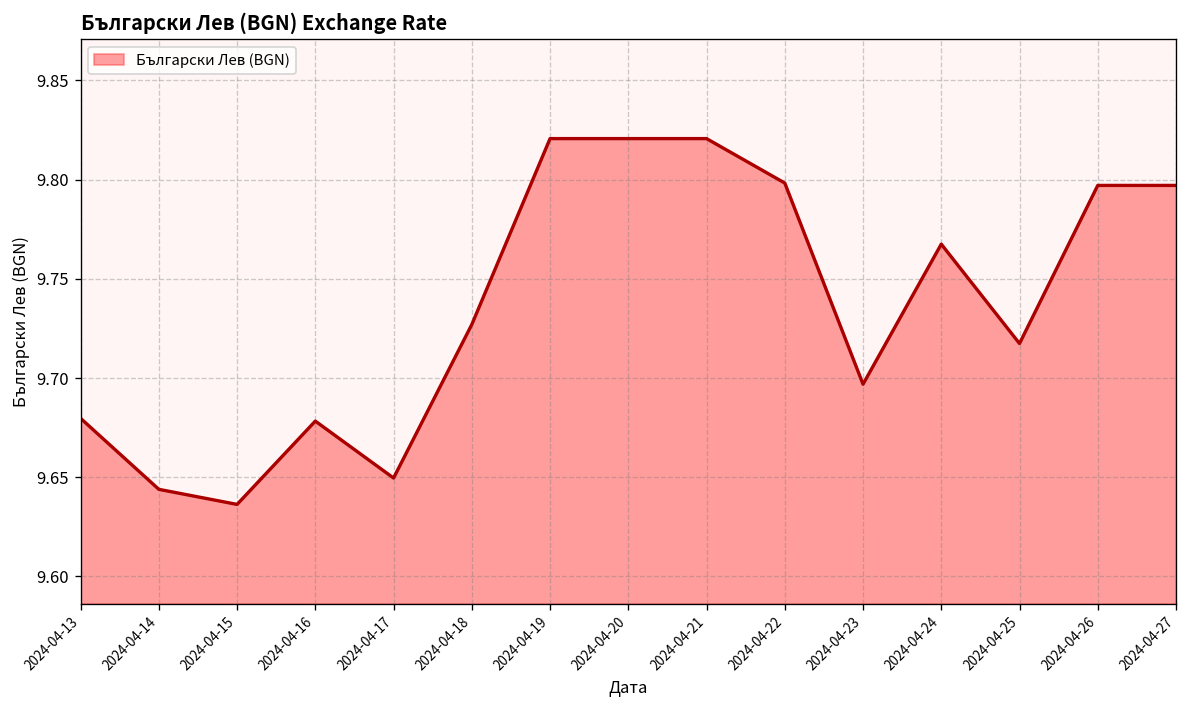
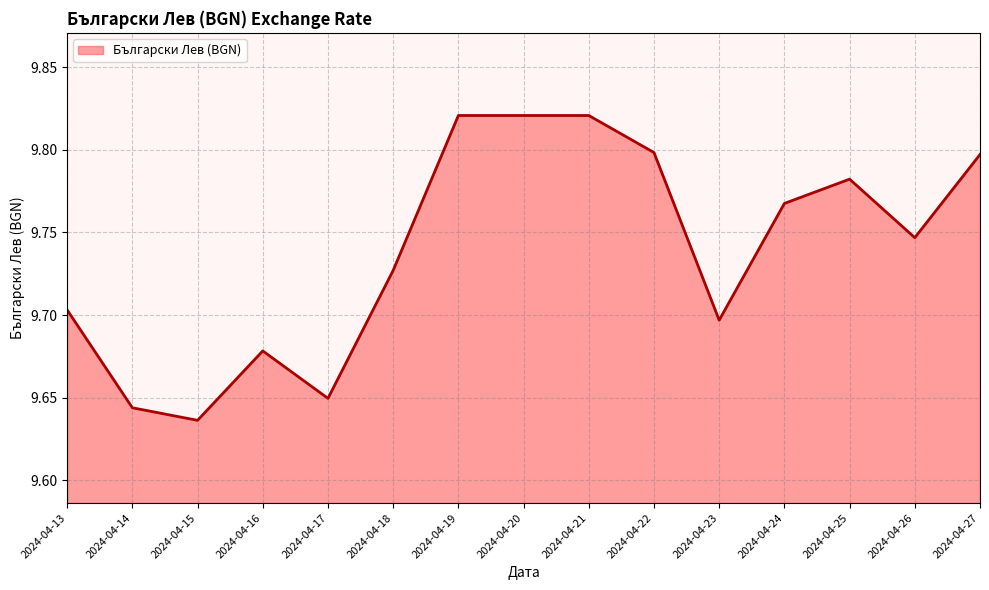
2024-04-13: 9.680 -> 9.703
2024-04-25: 9.717 -> 9.782
2024-04-26: 9.797 -> 9.747
